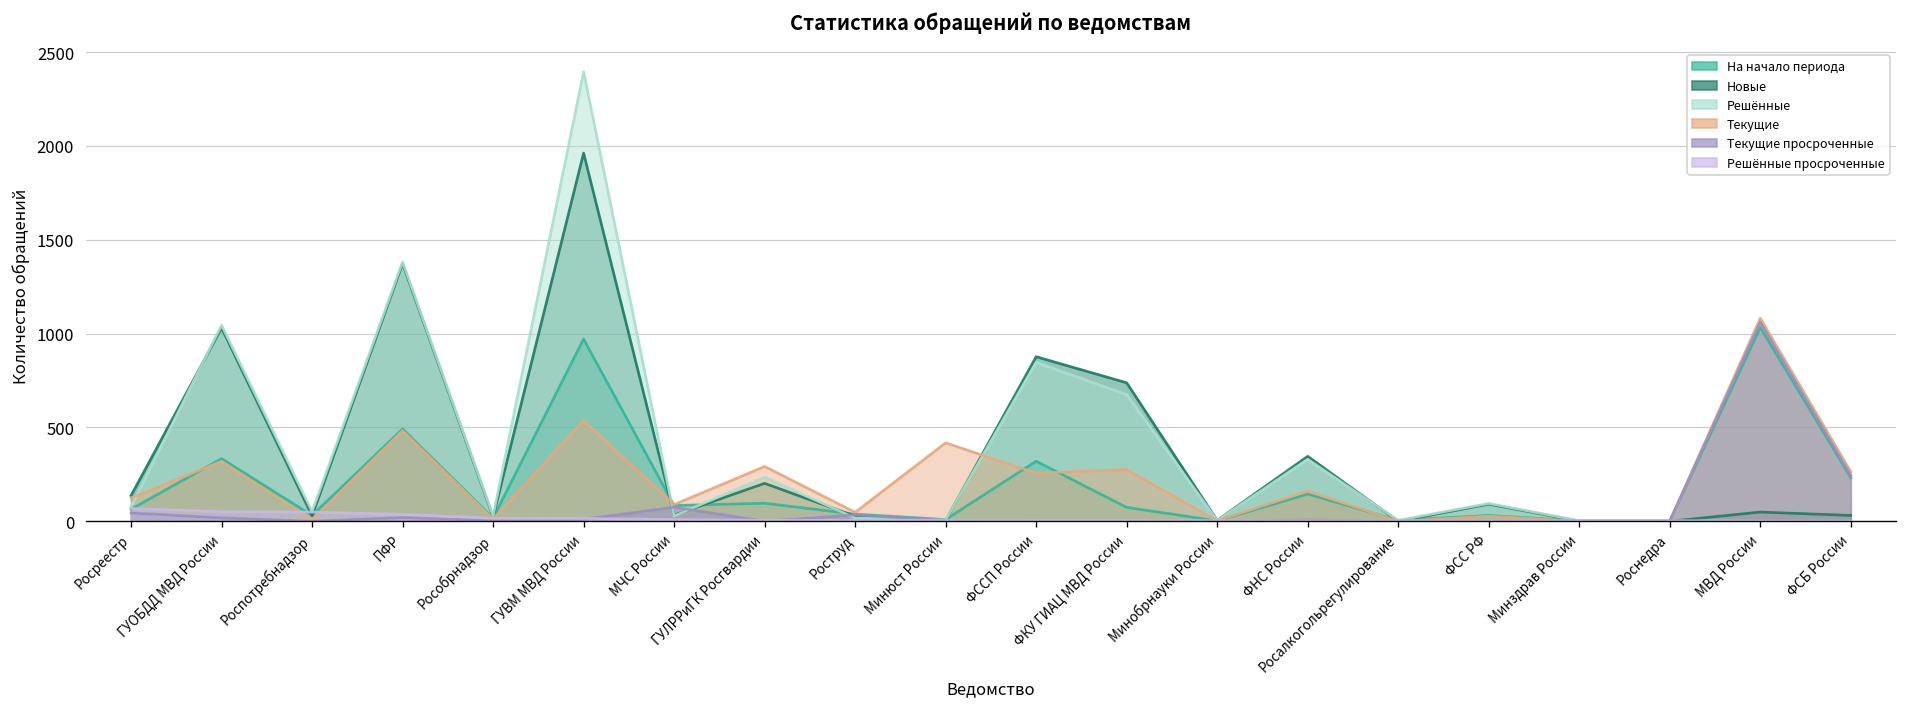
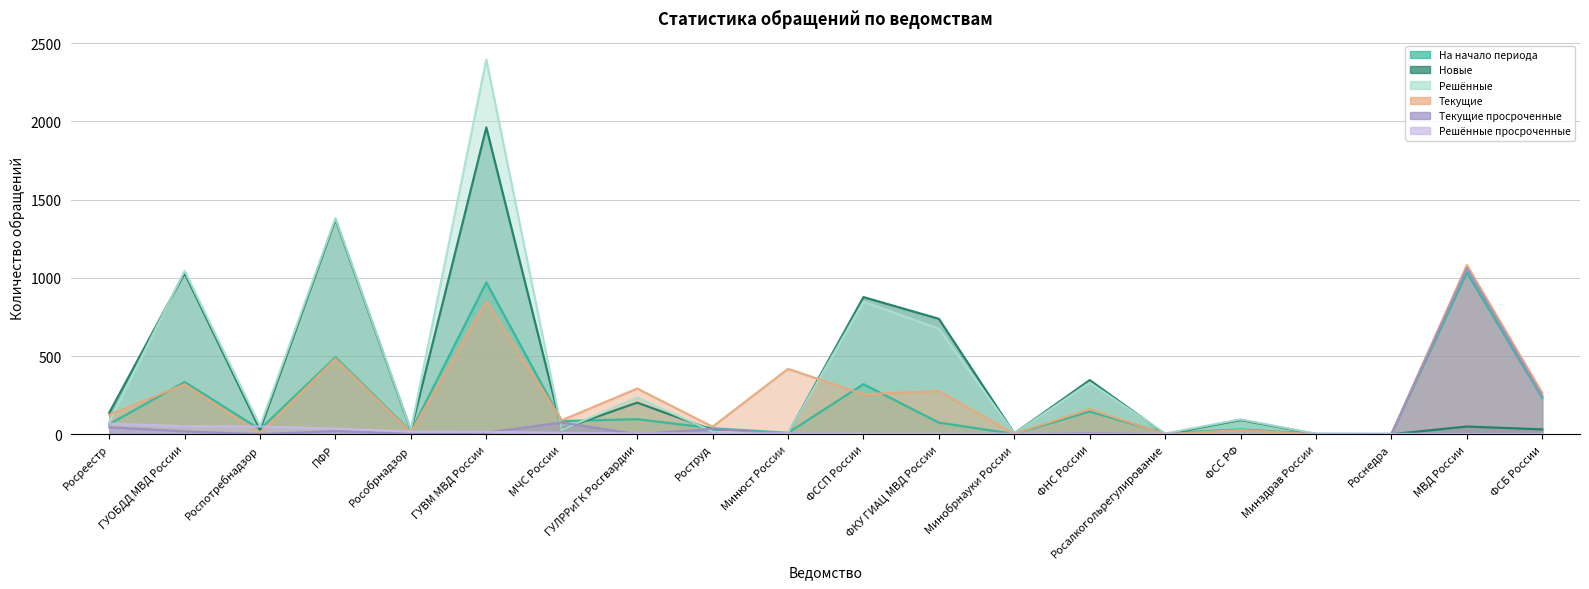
Текущие, ГУВМ МВД России: 540 -> 850
